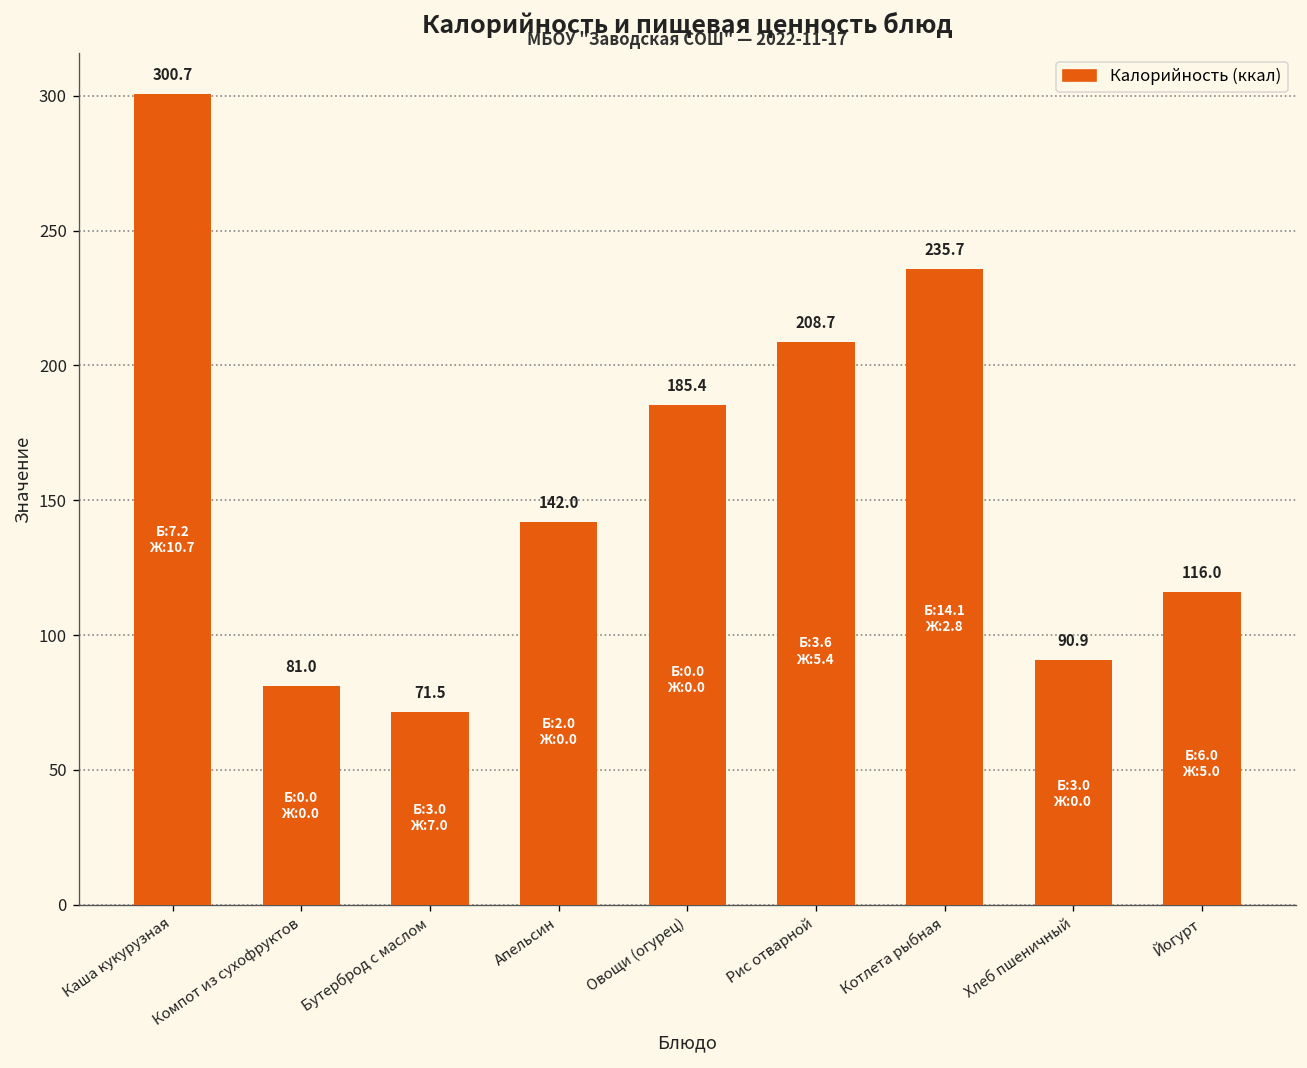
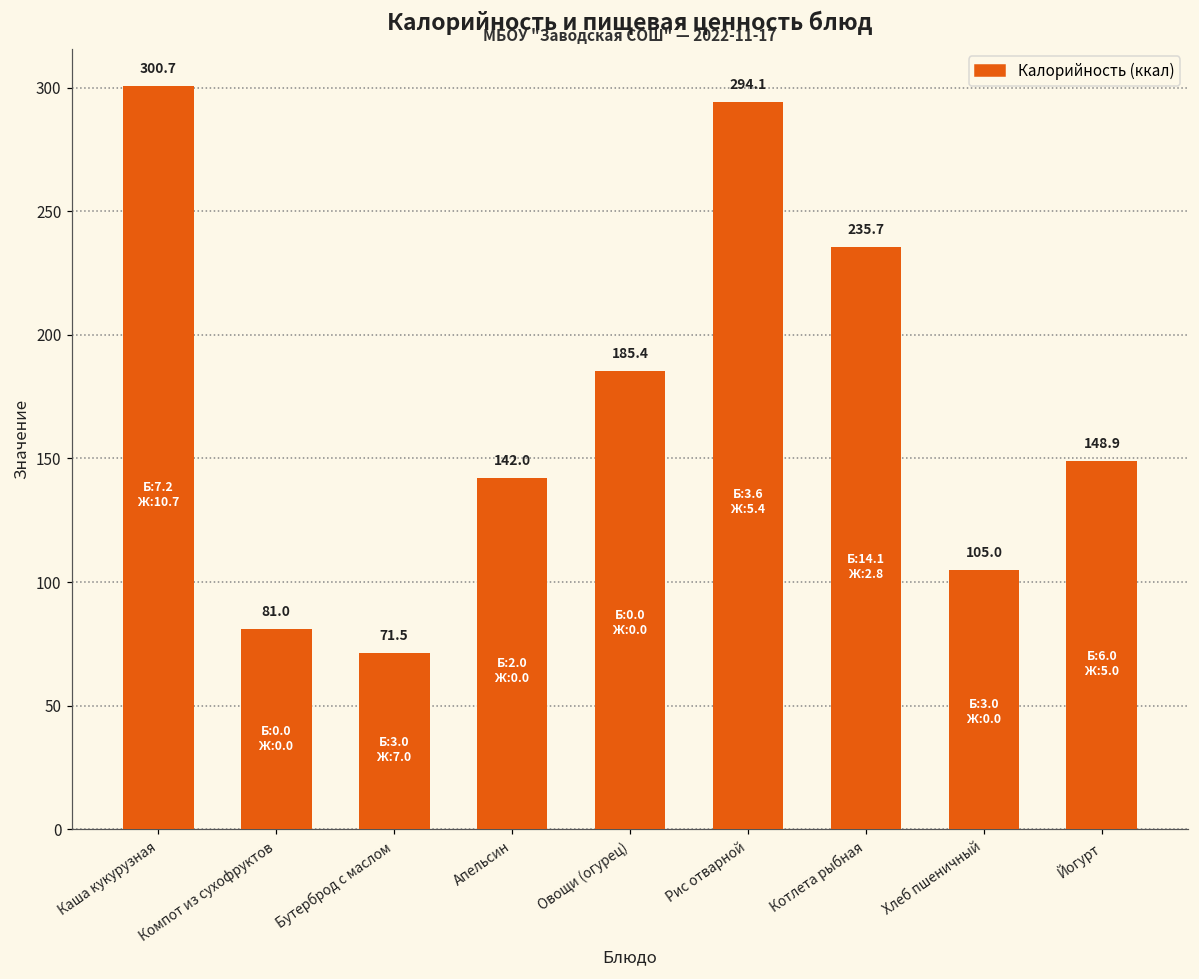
Рис отварной: 208.7 -> 294.1
Хлеб пшеничный: 90.9 -> 105.0
Йогурт: 116.0 -> 148.9
